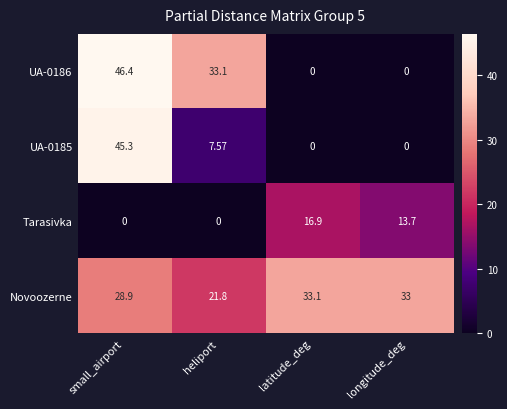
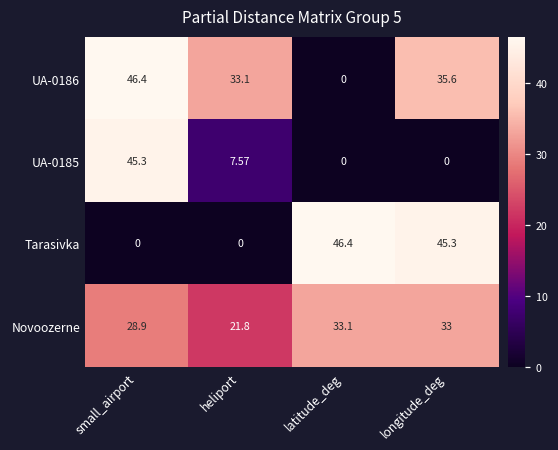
UA-0186, longitude_deg: 0 -> 35.6
Tarasivka, latitude_deg: 16.9 -> 46.4
Tarasivka, longitude_deg: 13.7 -> 45.3
